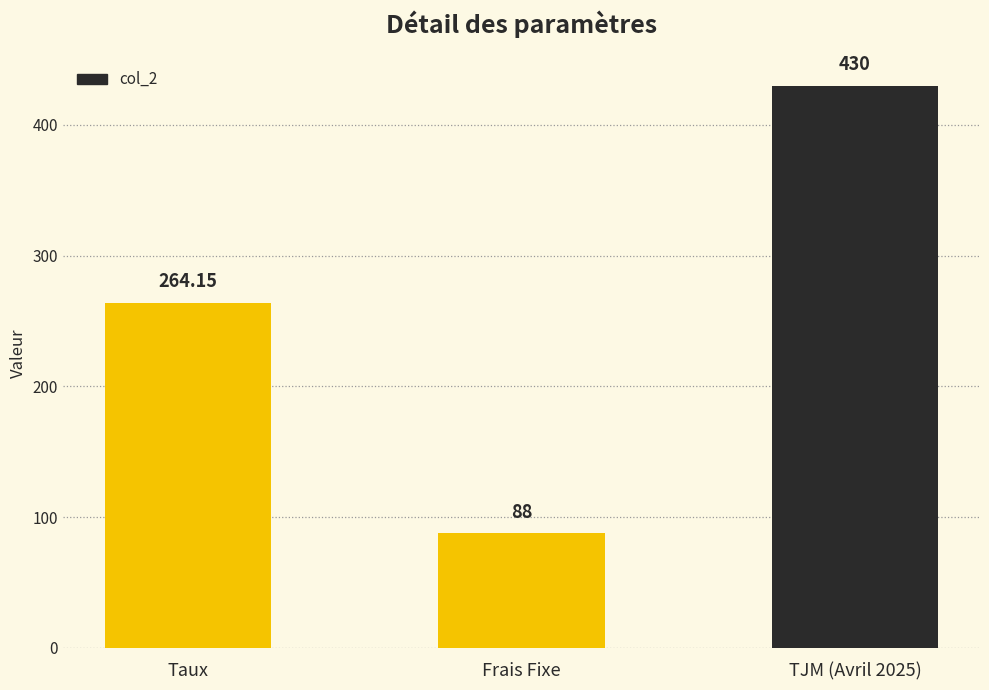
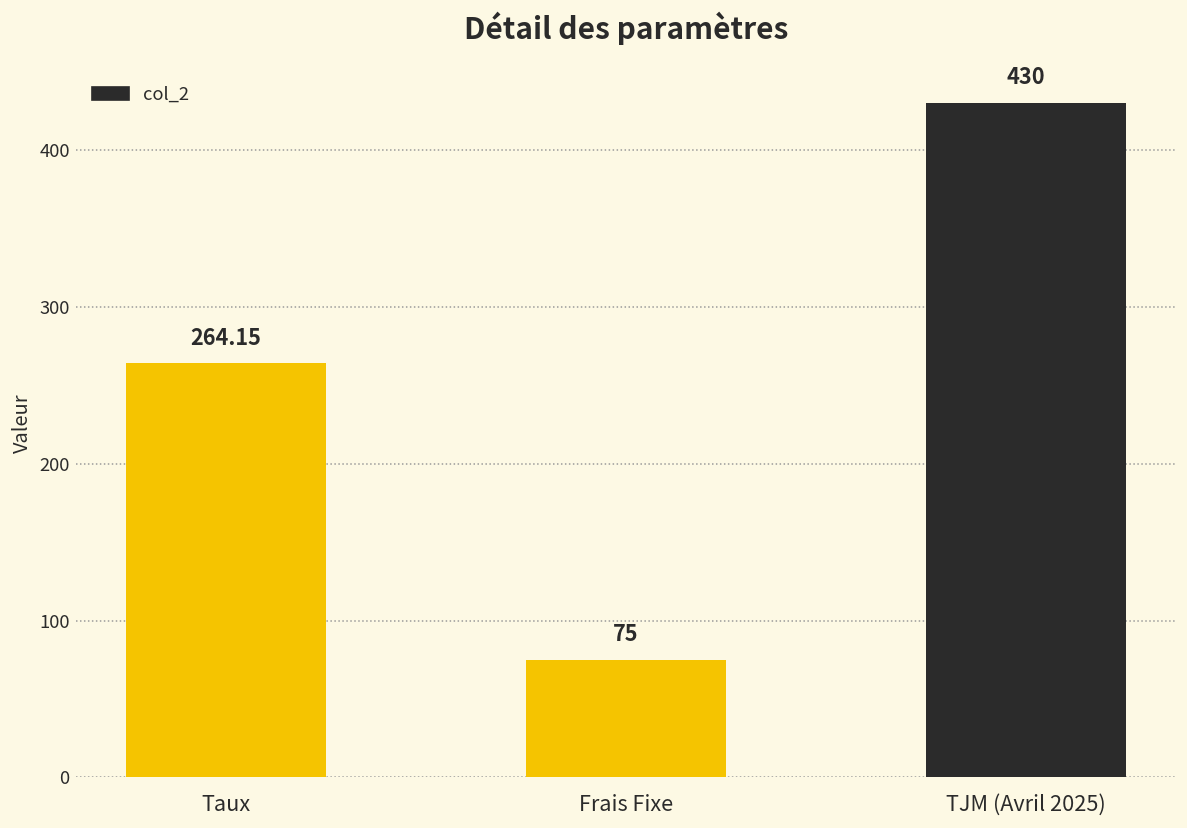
Frais Fixe: 88 -> 75
